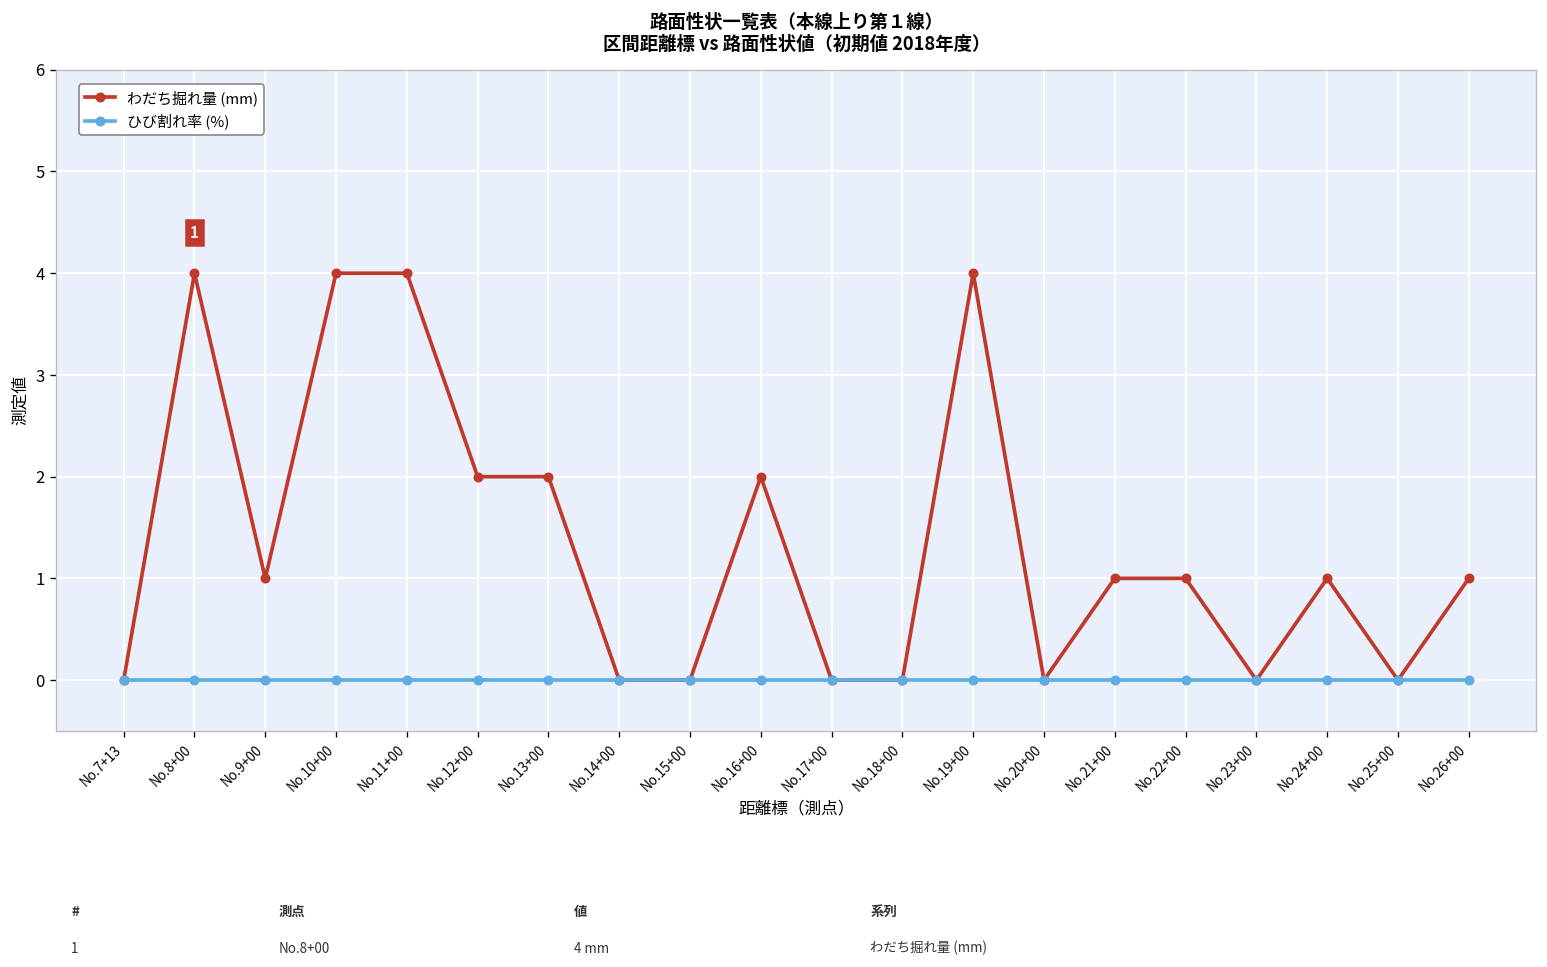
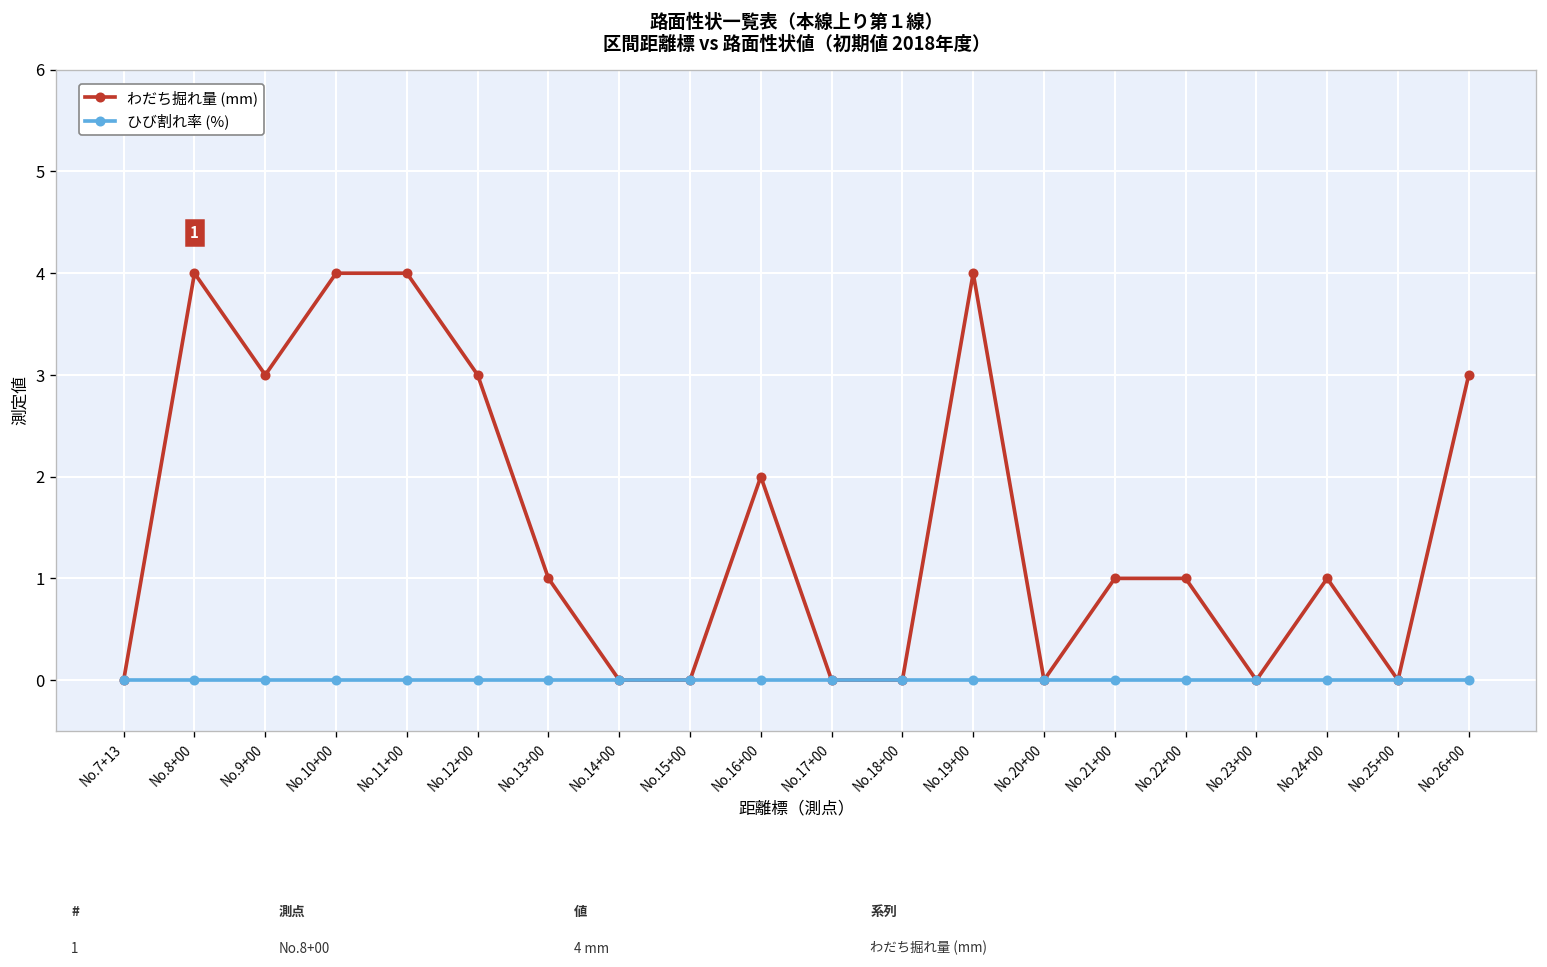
わだち掘れ量 (mm), No.9+00: 1 -> 3
わだち掘れ量 (mm), No.12+00: 2 -> 3
わだち掘れ量 (mm), No.13+00: 2 -> 1
わだち掘れ量 (mm), No.26+00: 1 -> 3
